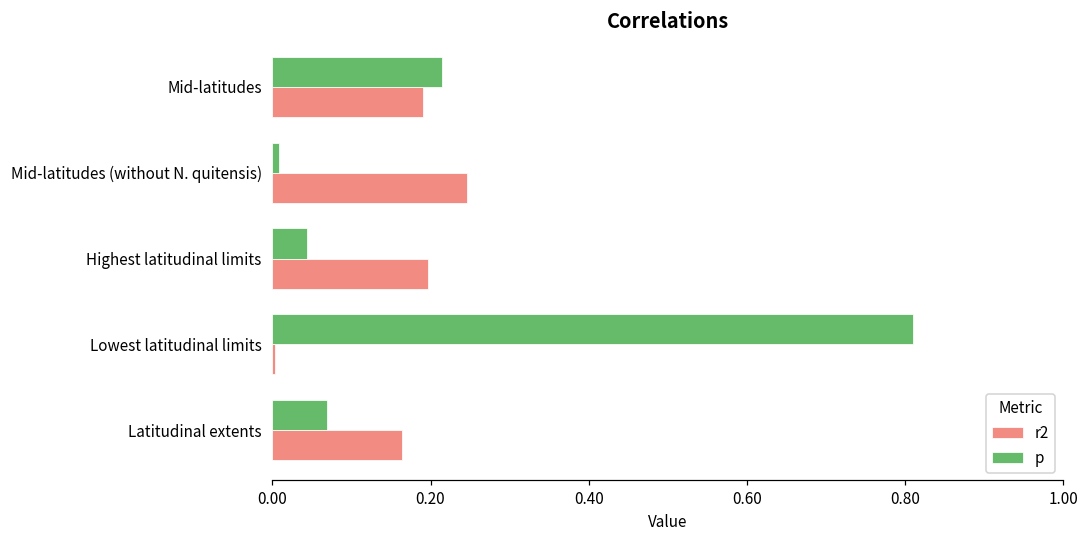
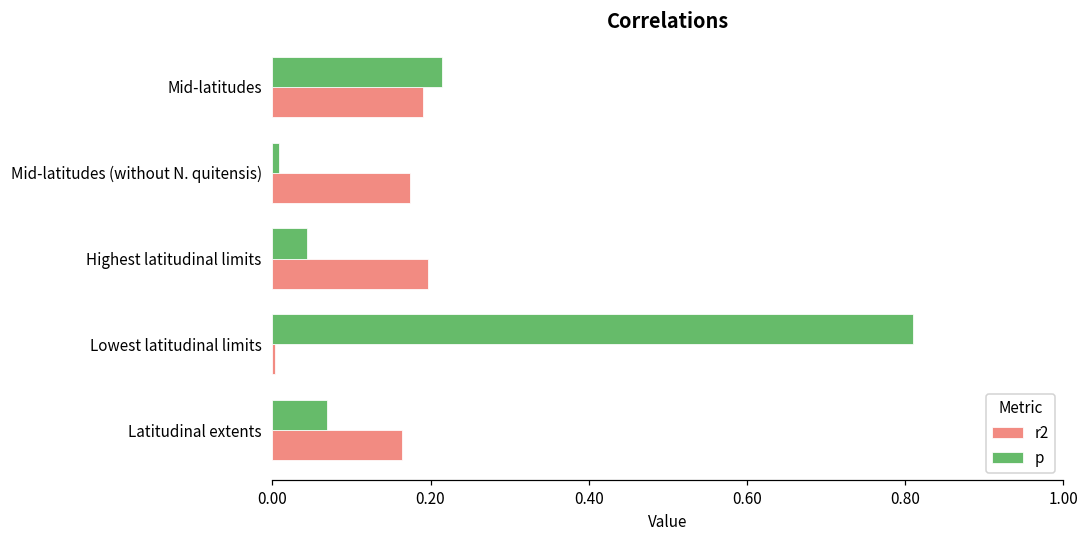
r2, Mid-latitudes (without N. quitensis): 0.25 -> 0.17
